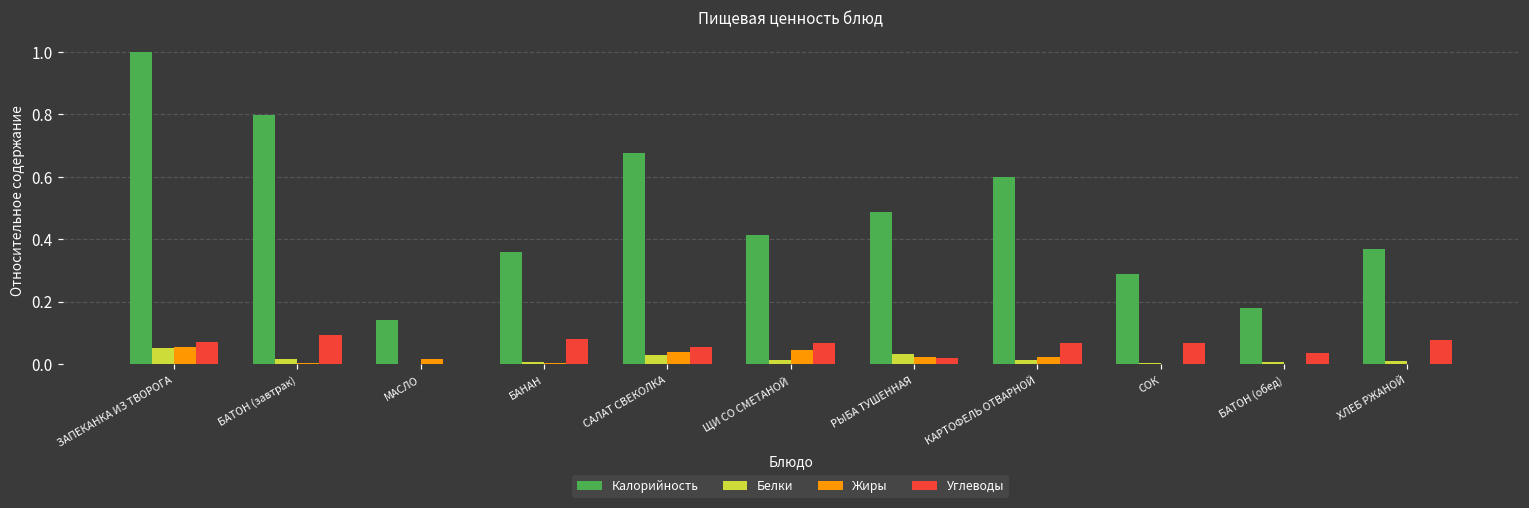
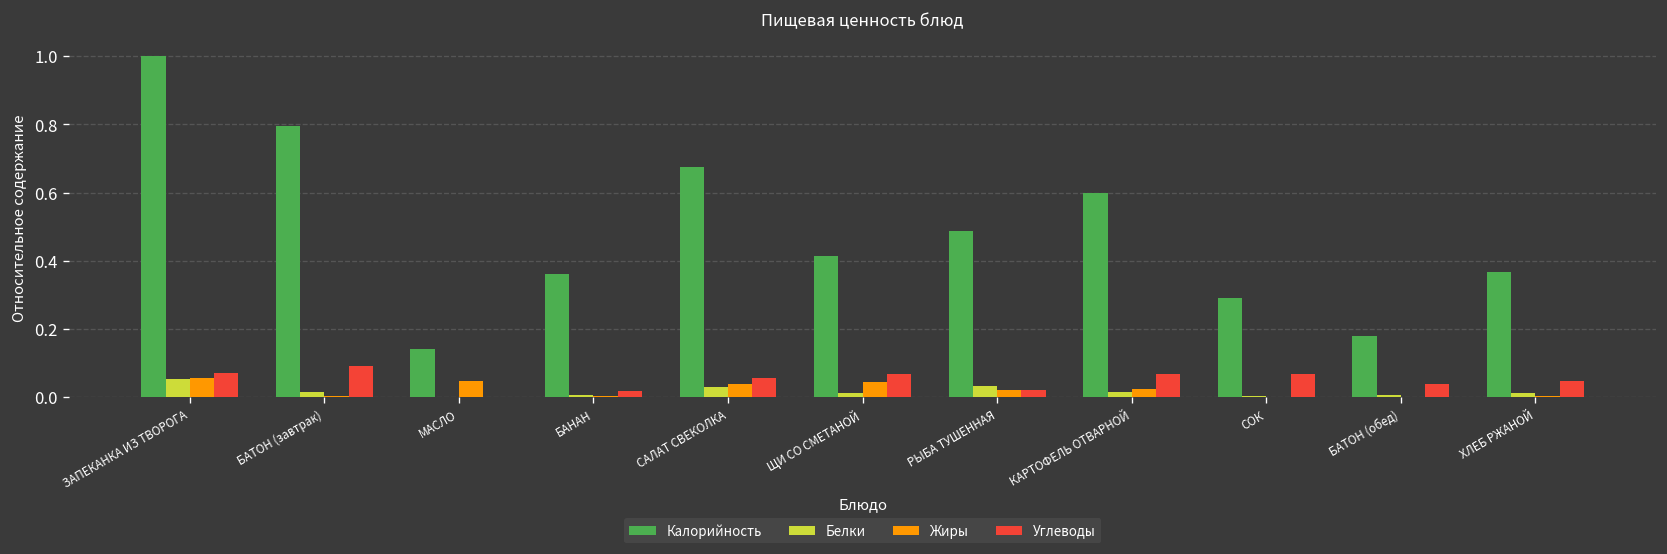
Жиры, МАСЛО: 0.02 -> 0.05
Углеводы, БАНАН: 0.08 -> 0.02
Углеводы, ХЛЕБ РЖАНОЙ: 0.08 -> 0.05
